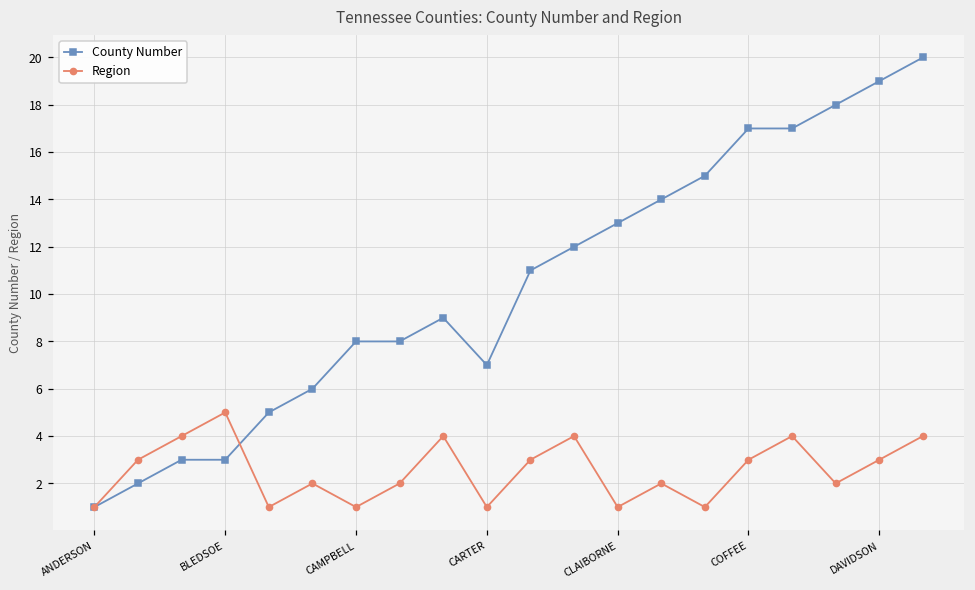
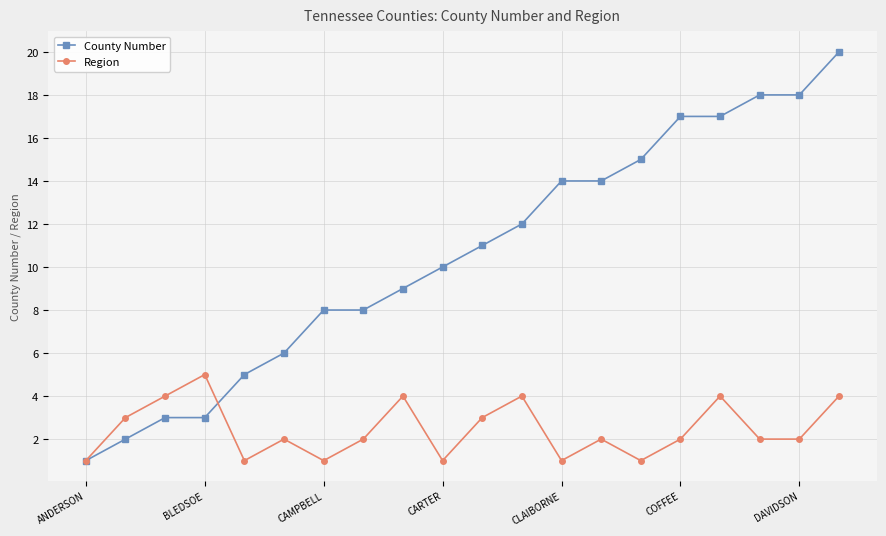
County Number, CARTER: 7 -> 10
County Number, CLAIBORNE: 13 -> 14
Region, COFFEE: 3 -> 2
County Number, DAVIDSON: 19 -> 18
Region, DAVIDSON: 3 -> 2
